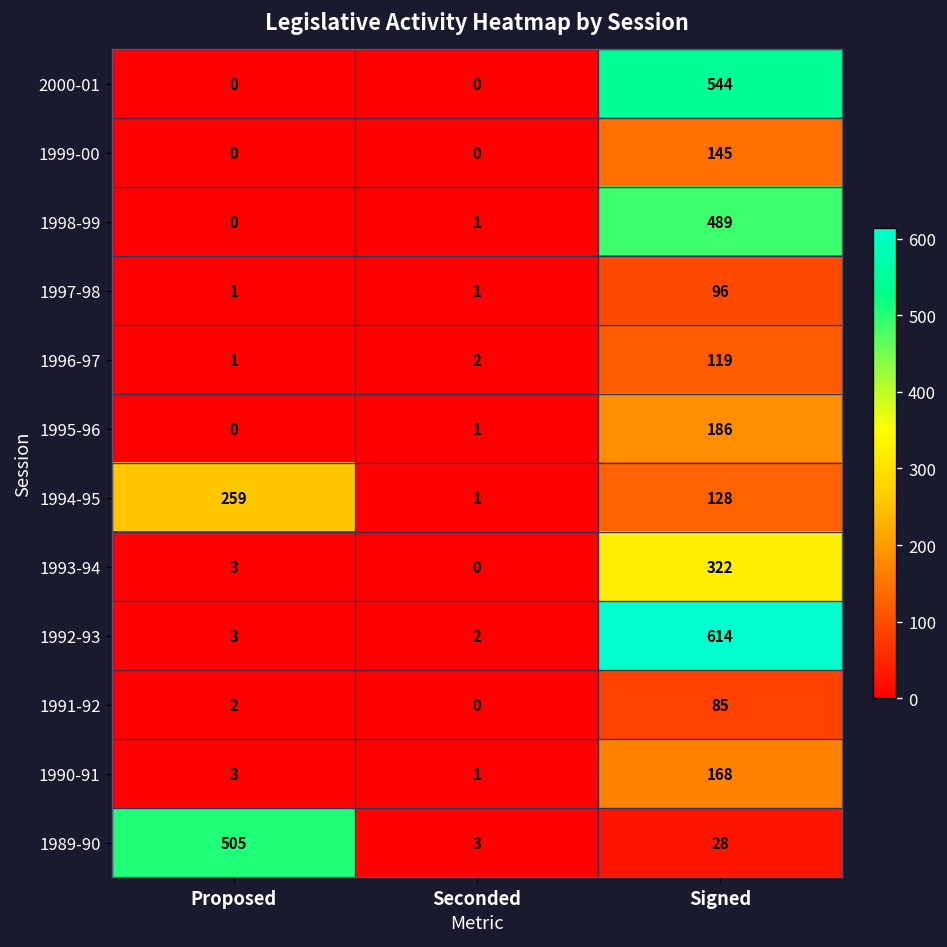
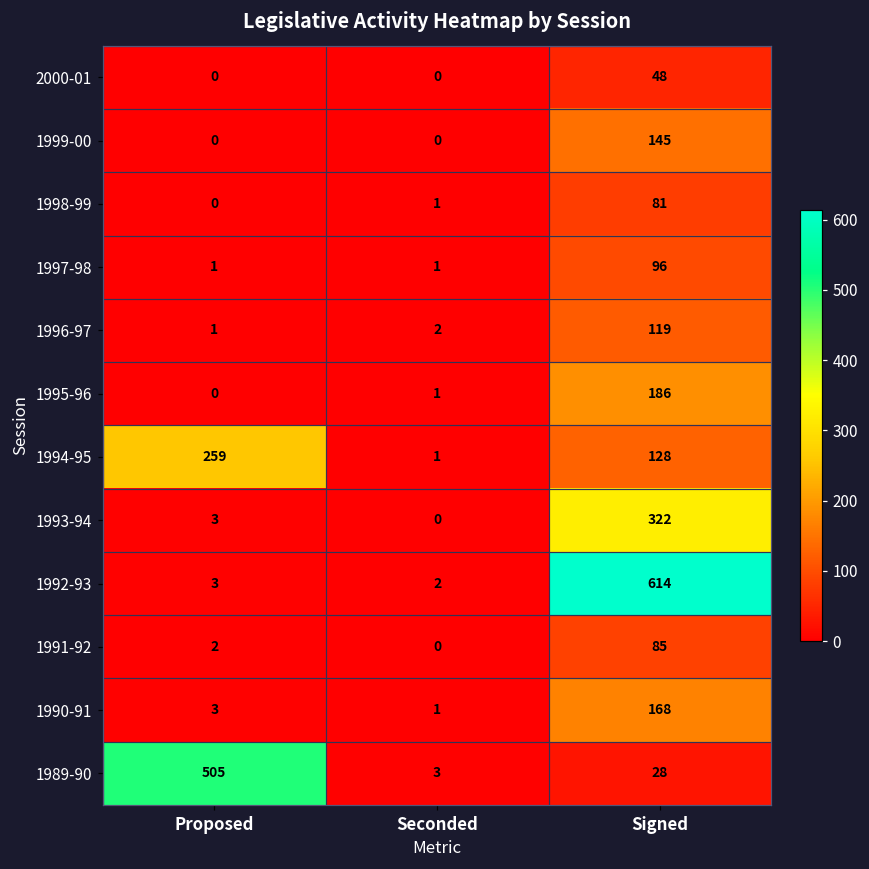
2000-01, Signed: 544 -> 48
1998-99, Signed: 489 -> 81
